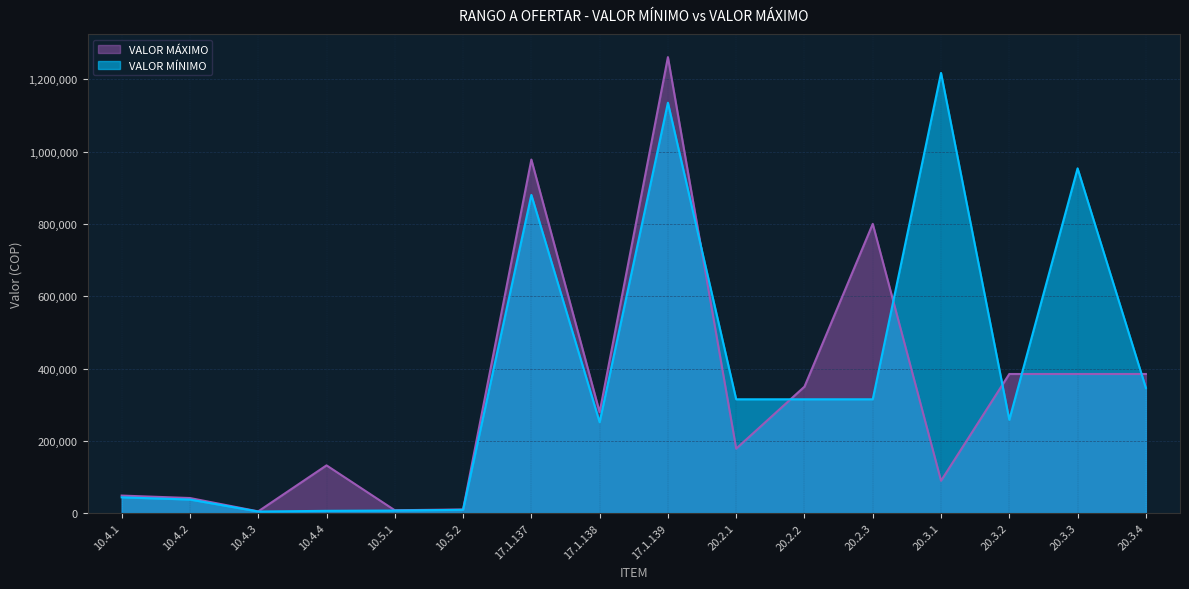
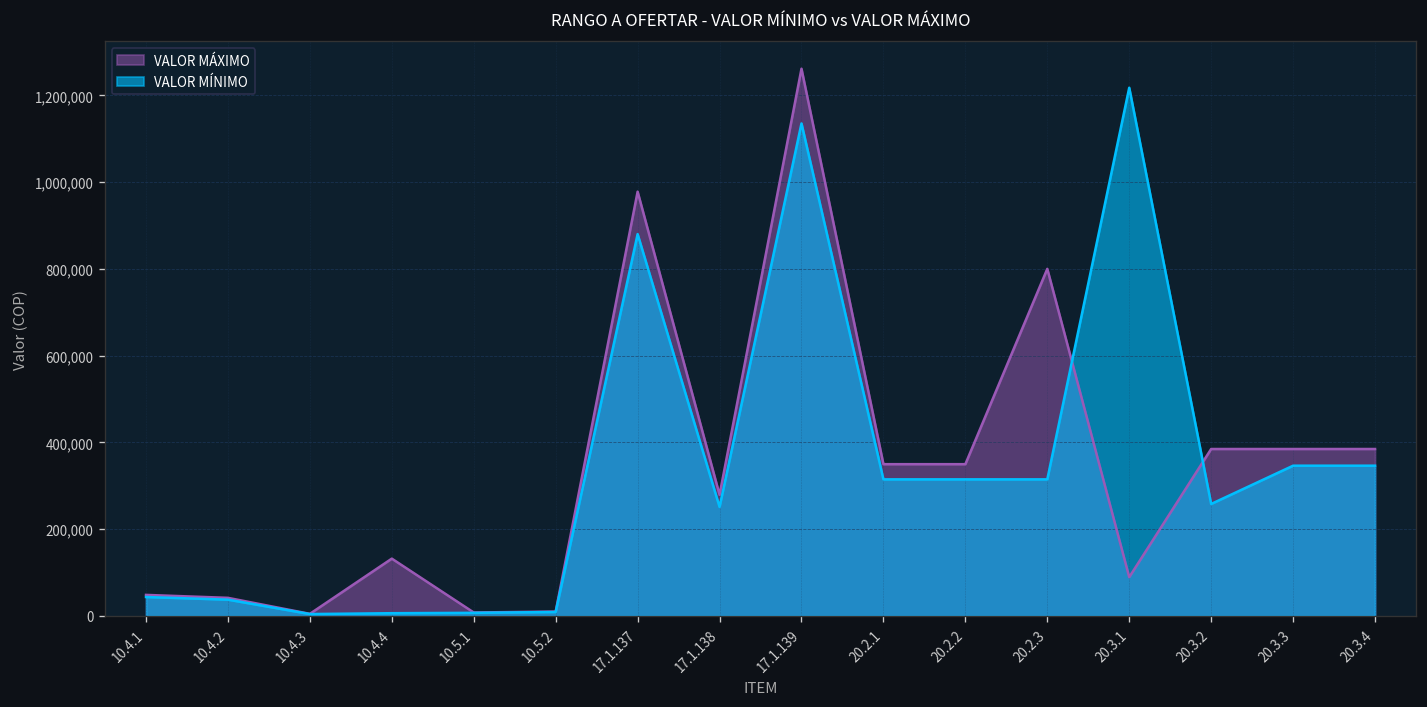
VALOR MÁXIMO, 20.2.1: 180,000 -> 350,000
VALOR MÍNIMO, 20.3.3: 950,000 -> 350,000
